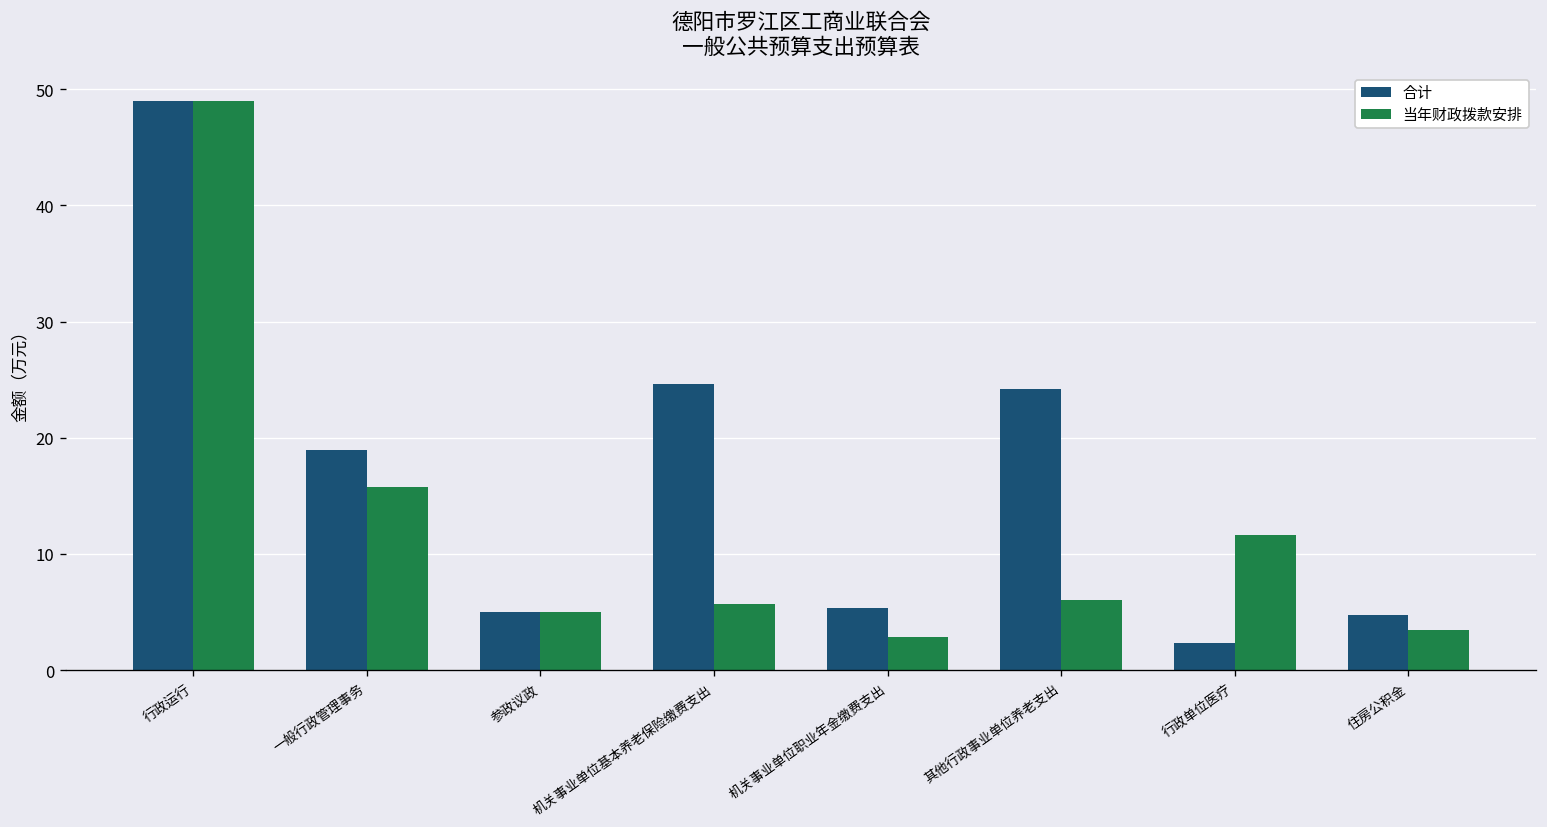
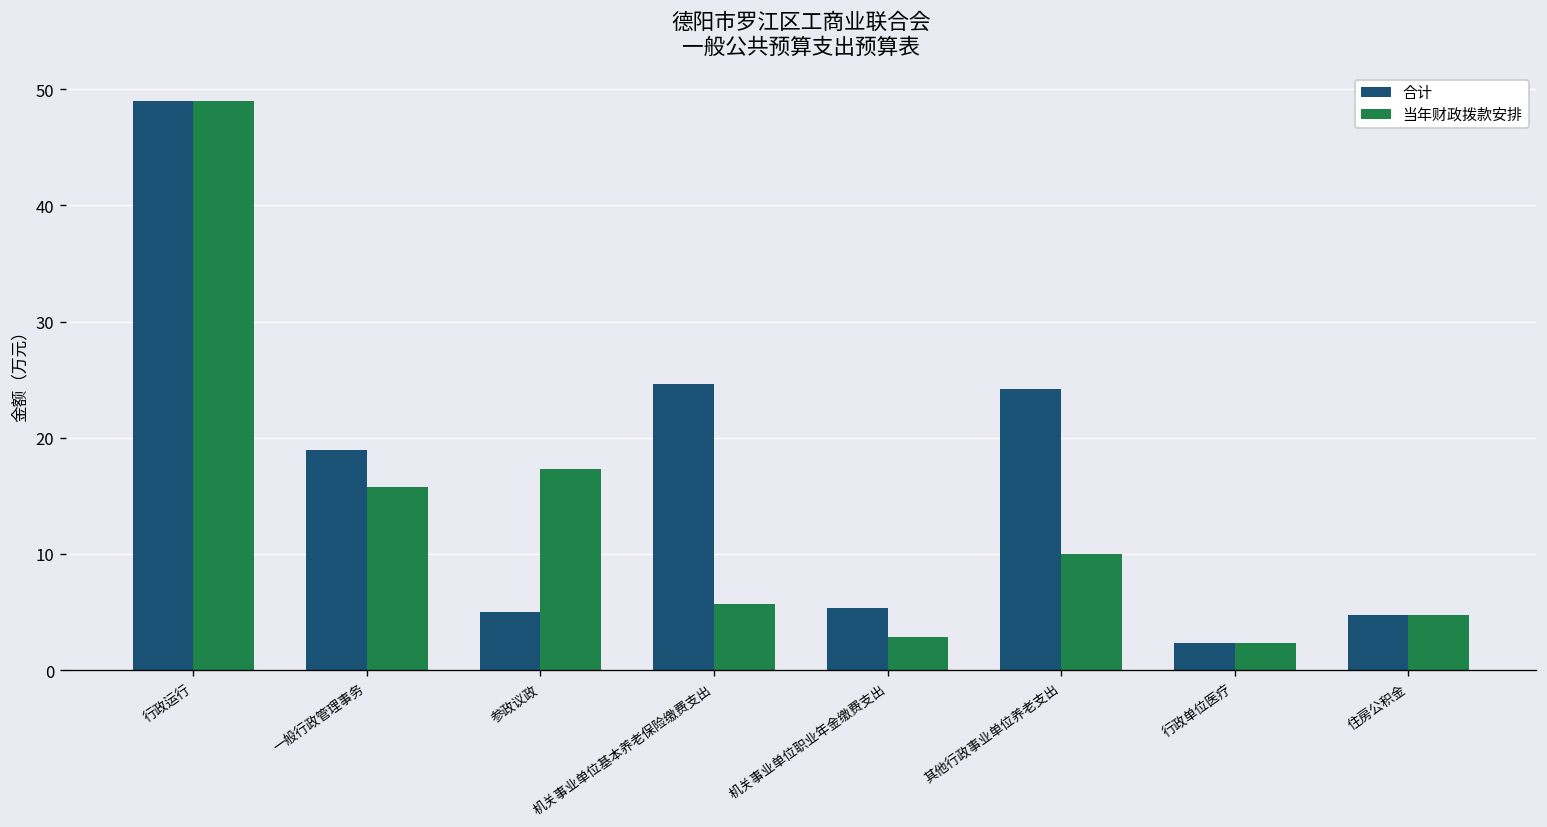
当年财政拨款安排, 参政议政: 5 -> 17
当年财政拨款安排, 其他行政事业单位养老支出: 6 -> 10
当年财政拨款安排, 行政单位医疗: 12 -> 2
当年财政拨款安排, 住房公积金: 3 -> 5
